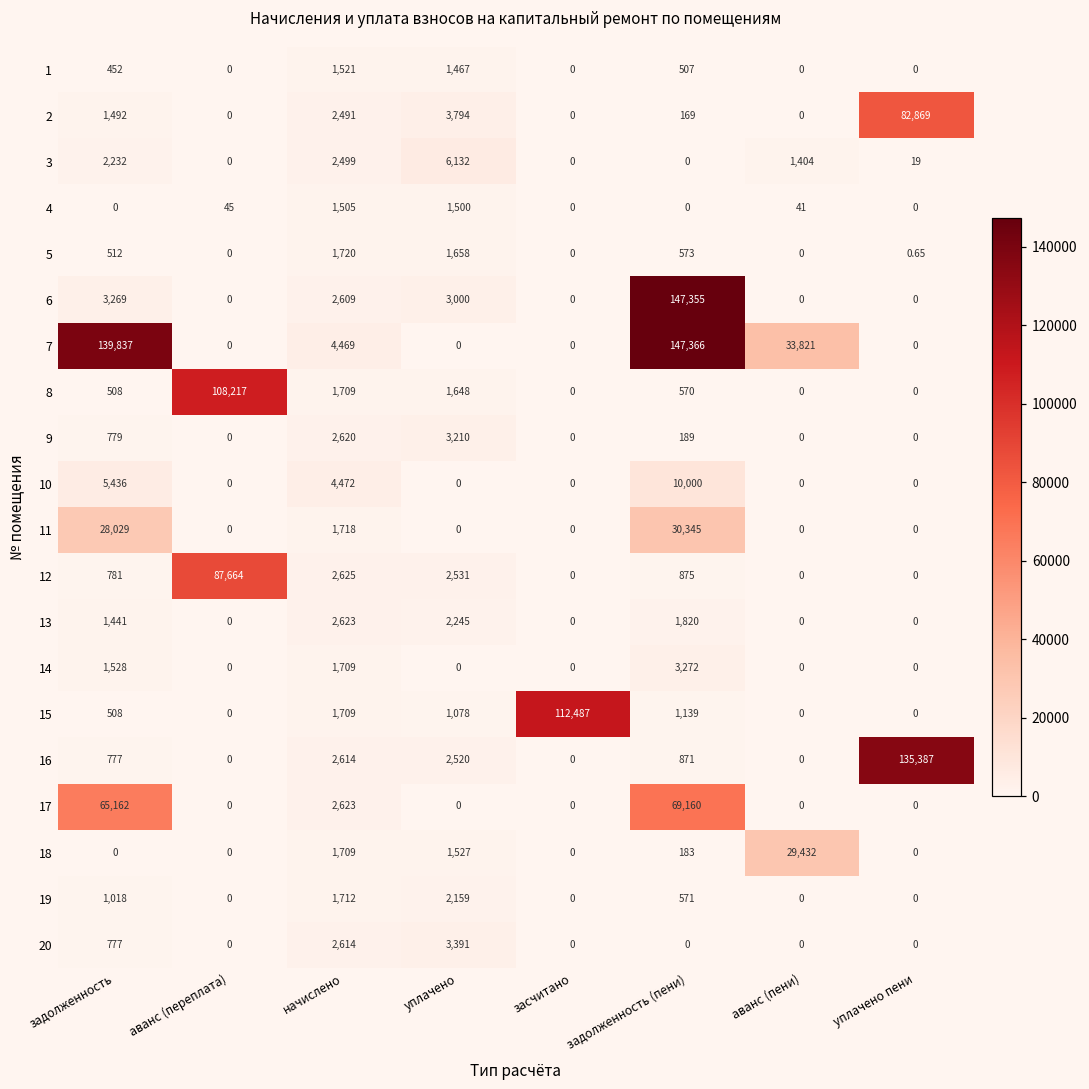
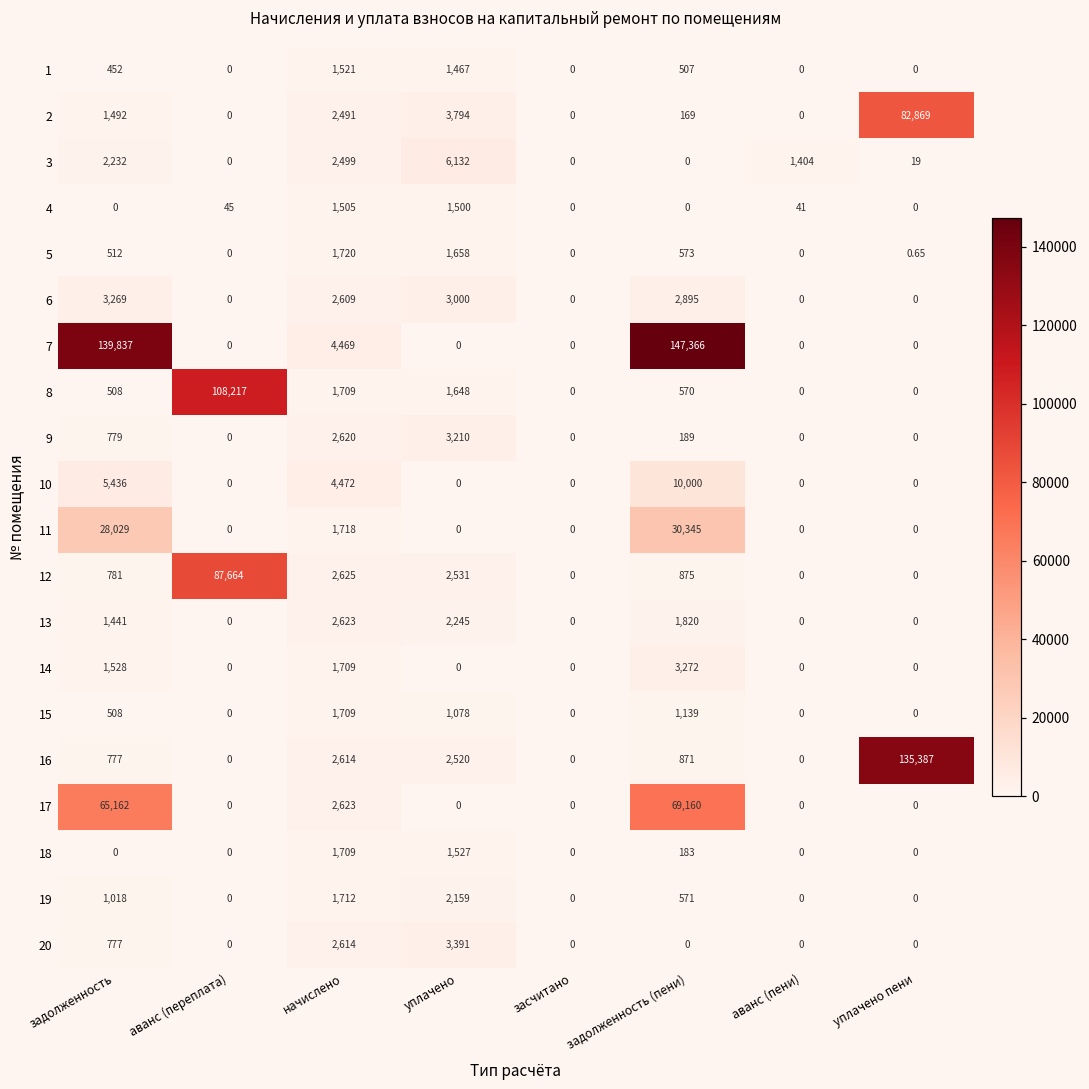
6, задолженность (пени): 147,355 -> 2,895
7, аванс (пени): 33,821 -> 0
15, засчитано: 112,487 -> 0
18, аванс (пени): 29,432 -> 0
